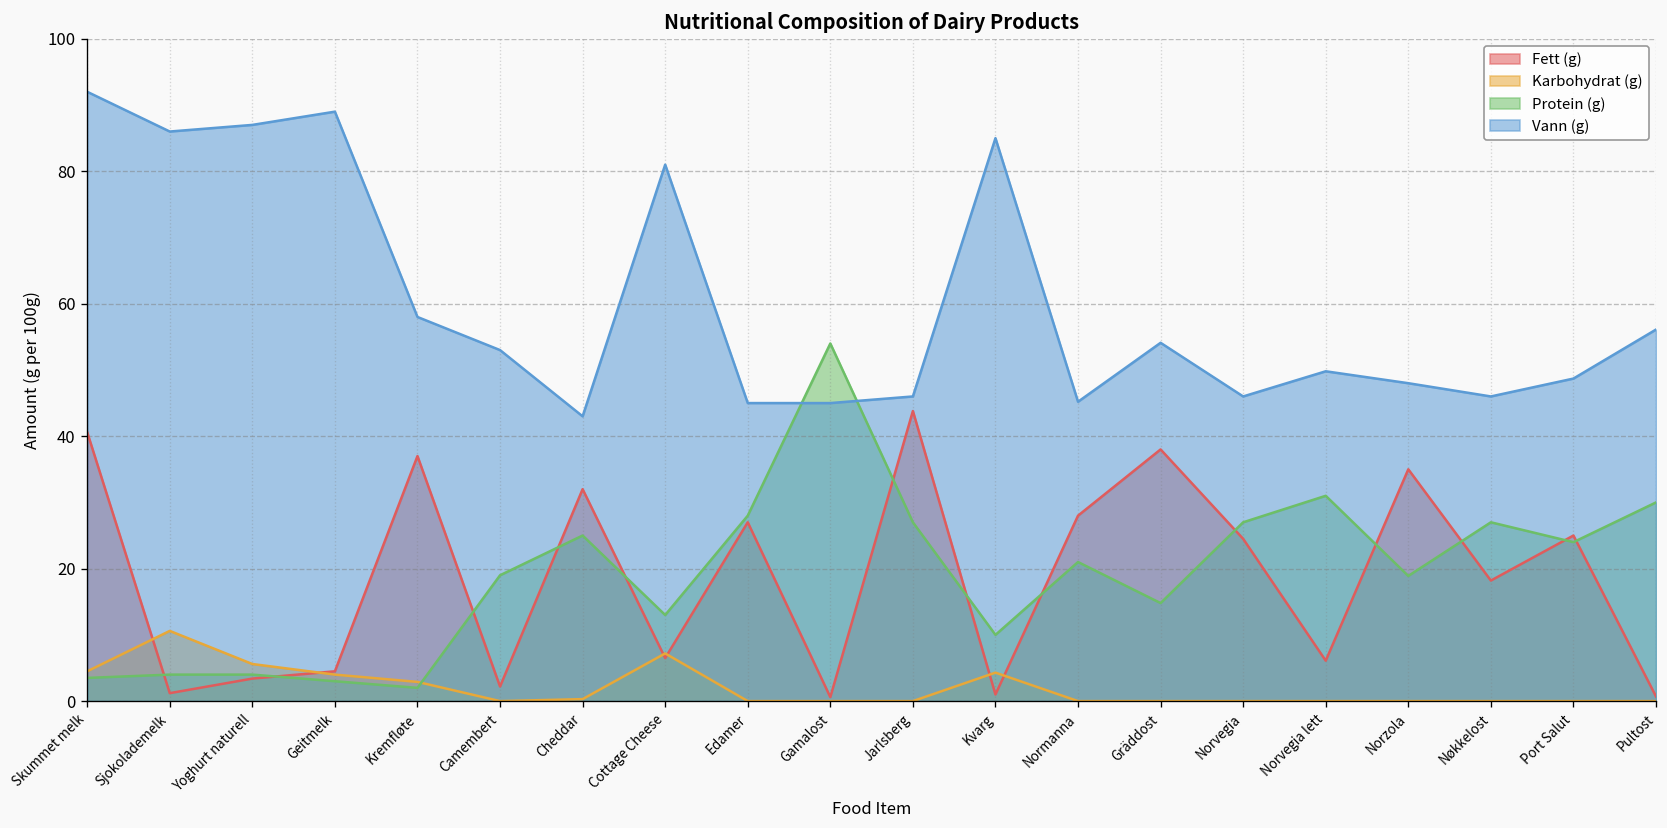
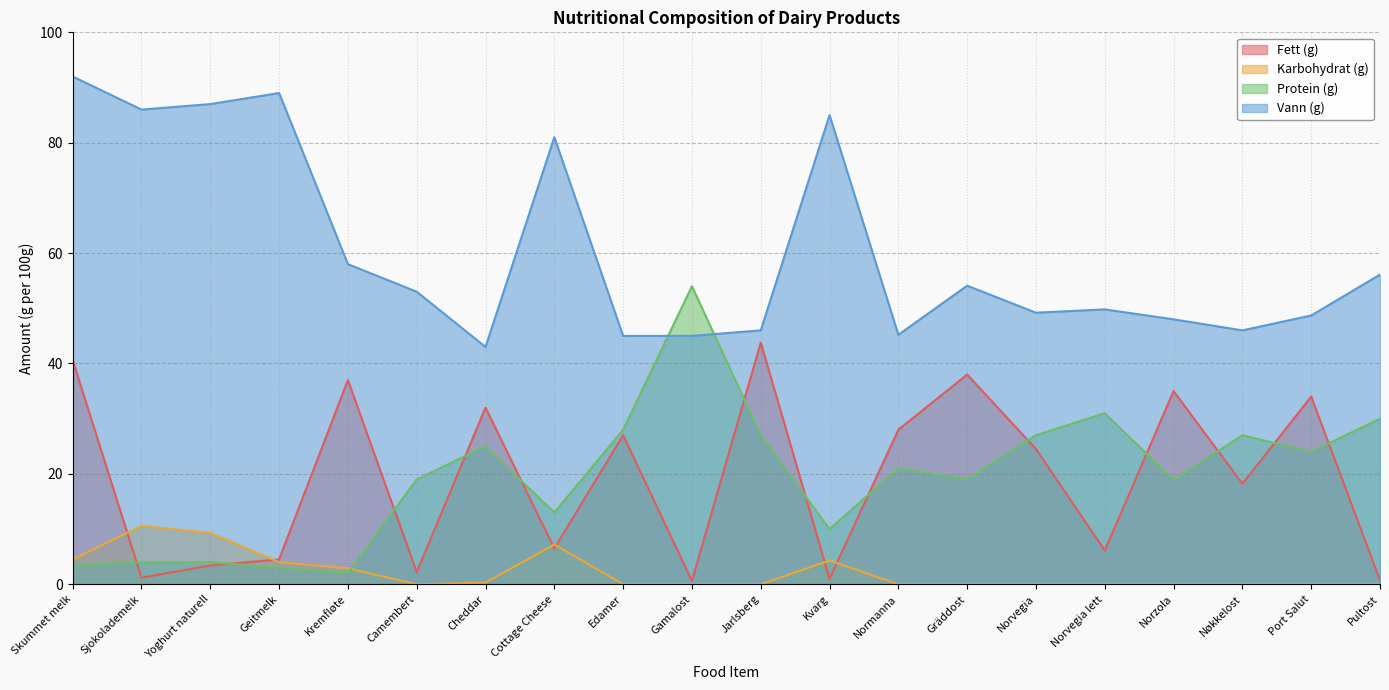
Karbohydrat (g), Yoghurt naturell: 6 -> 9
Protein (g), Gräddost: 15 -> 19
Vann (g), Norvegia: 46 -> 49
Fett (g), Port Salut: 25 -> 34
